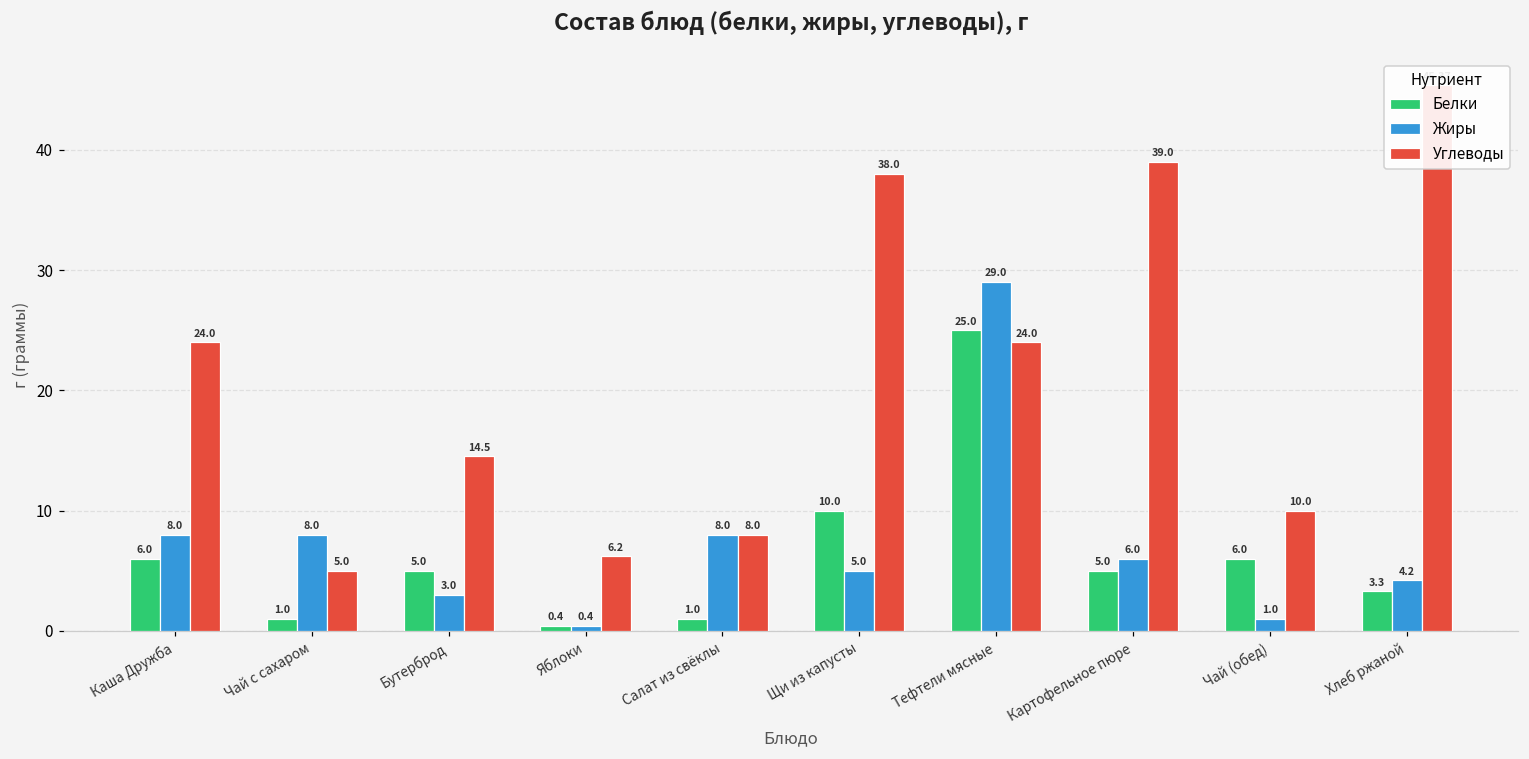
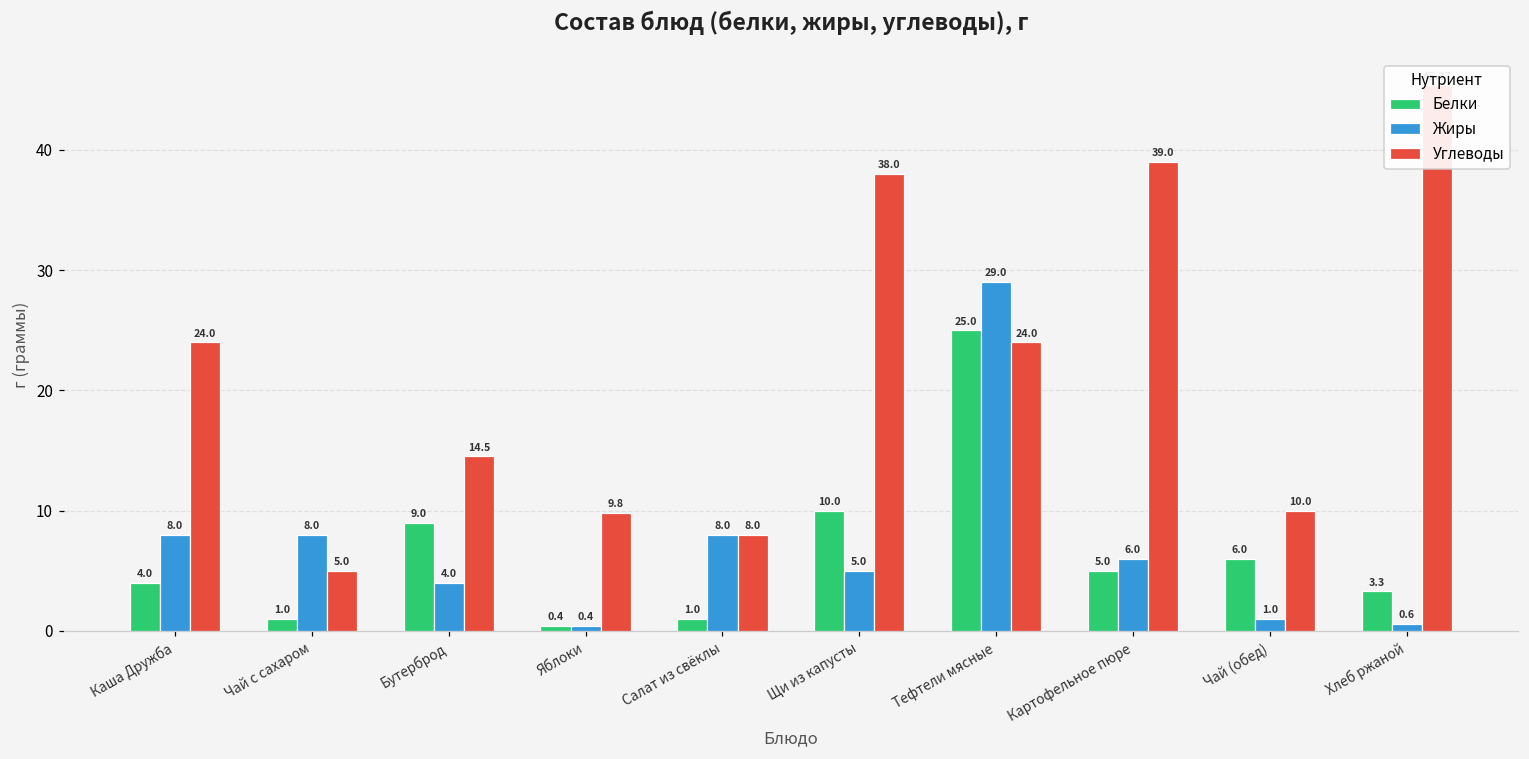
Белки, Каша Дружба: 6.0 -> 4.0
Белки, Бутерброд: 5.0 -> 9.0
Жиры, Бутерброд: 3.0 -> 4.0
Углеводы, Яблоки: 6.2 -> 9.8
Жиры, Хлеб ржаной: 4.2 -> 0.6
